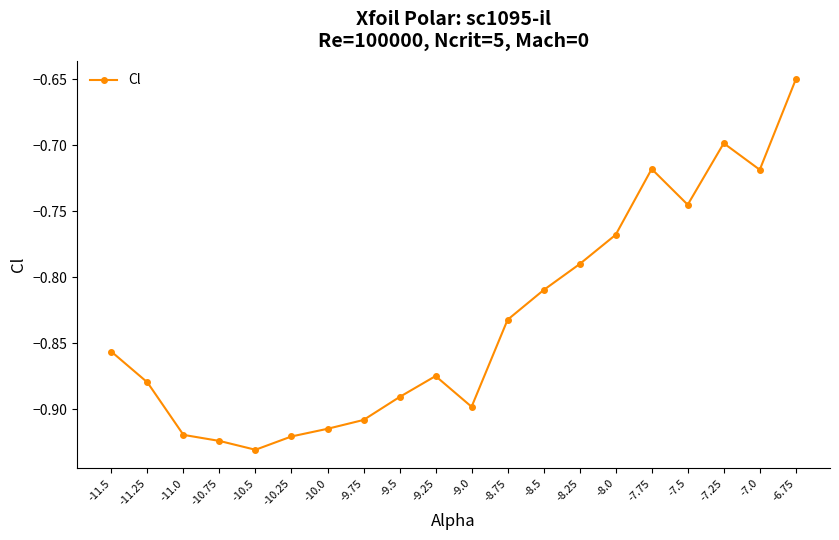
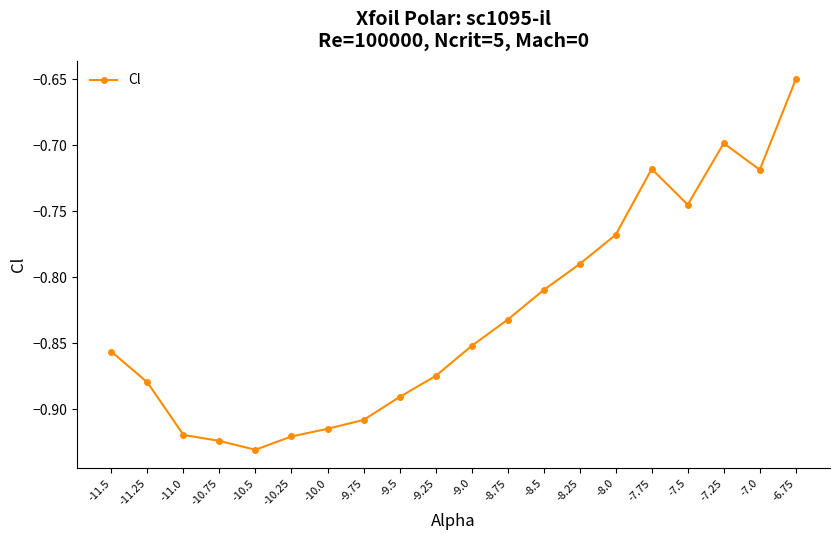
-9.0: -0.898 -> -0.852
